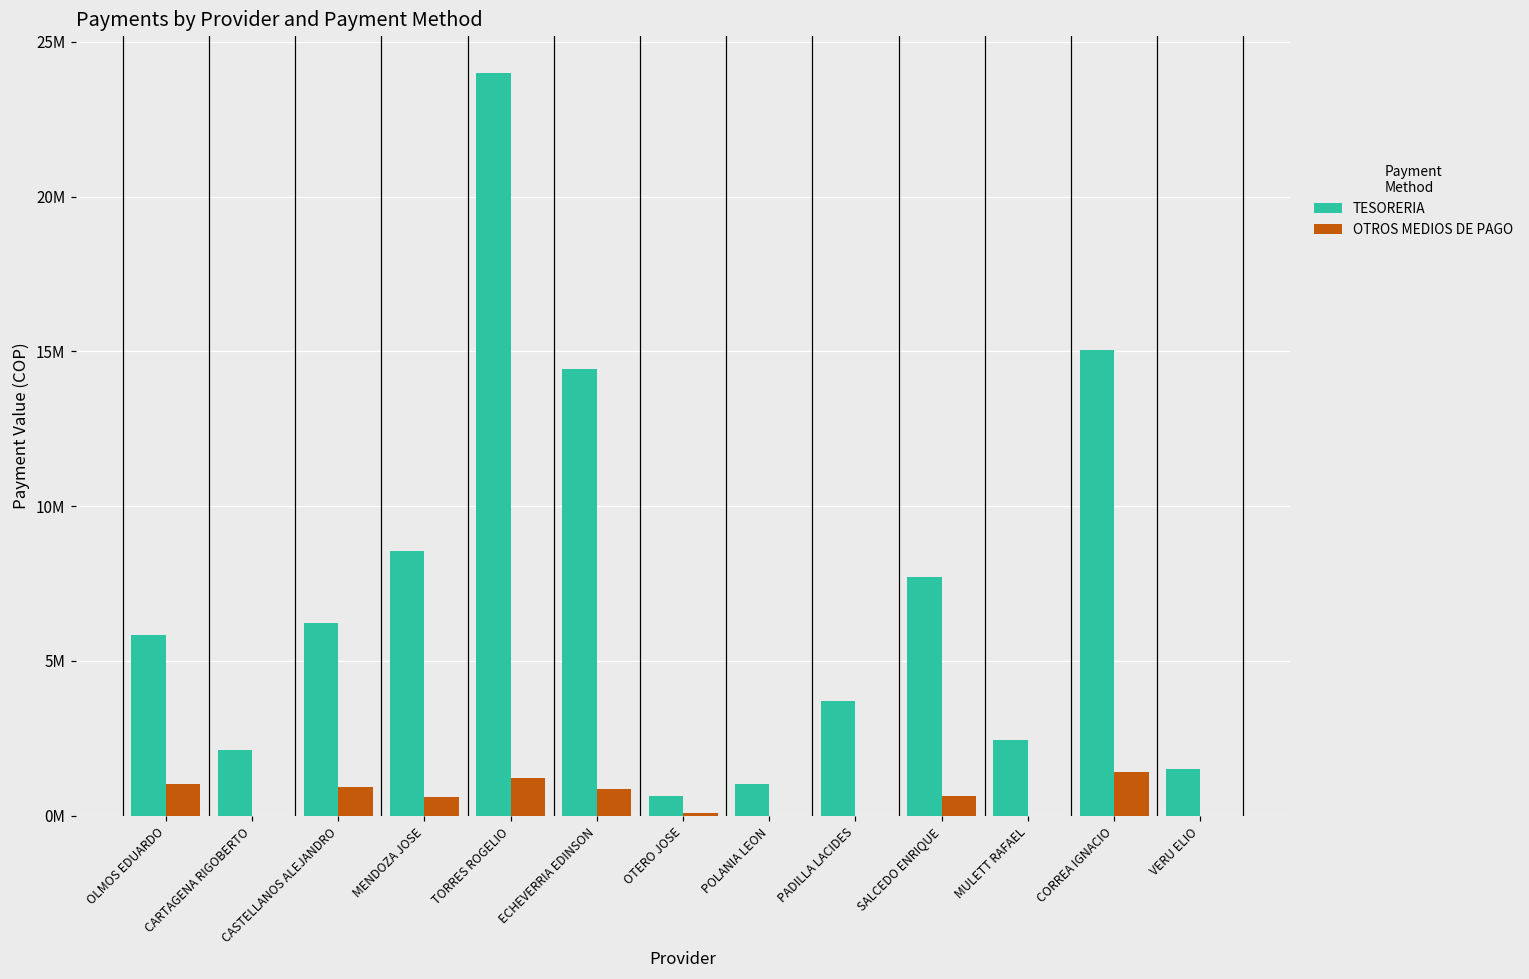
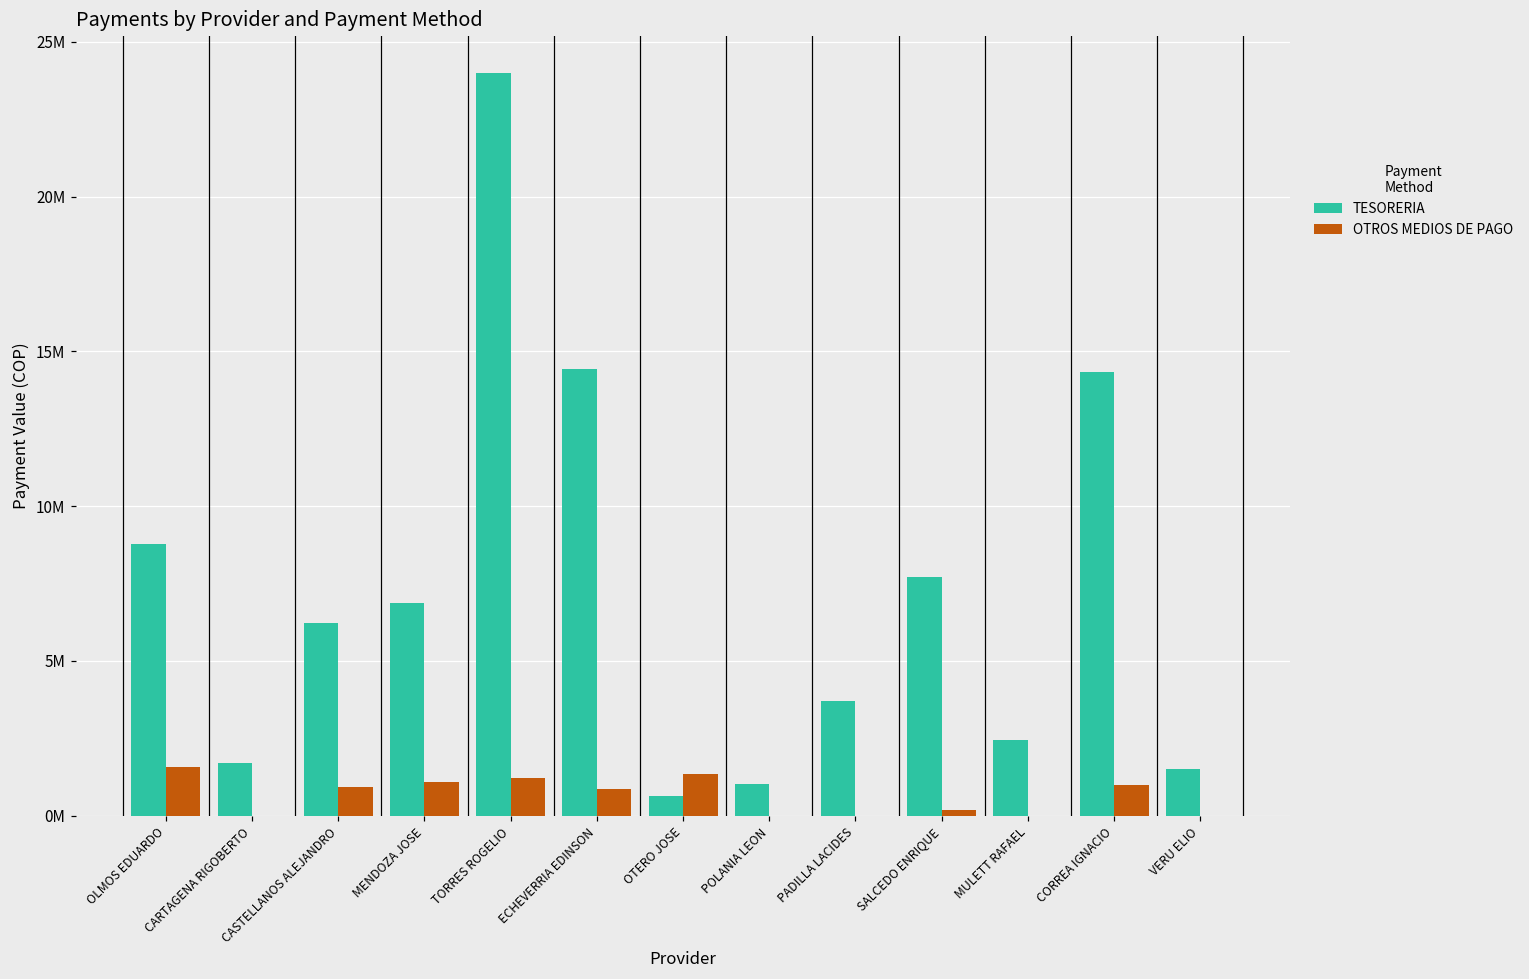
TESORERIA, OLMOS EDUARDO: 5800000 -> 8800000
OTROS MEDIOS DE PAGO, OLMOS EDUARDO: 1000000 -> 1600000
TESORERIA, CARTAGENA RIGOBERTO: 2100000 -> 1700000
TESORERIA, MENDOZA JOSE: 8600000 -> 6900000
OTROS MEDIOS DE PAGO, MENDOZA JOSE: 600000 -> 1100000
OTROS MEDIOS DE PAGO, OTERO JOSE: 100000 -> 1300000
OTROS MEDIOS DE PAGO, SALCEDO ENRIQUE: 600000 -> 200000
TESORERIA, CORREA IGNACIO: 15000000 -> 14300000
OTROS MEDIOS DE PAGO, CORREA IGNACIO: 1400000 -> 1000000
